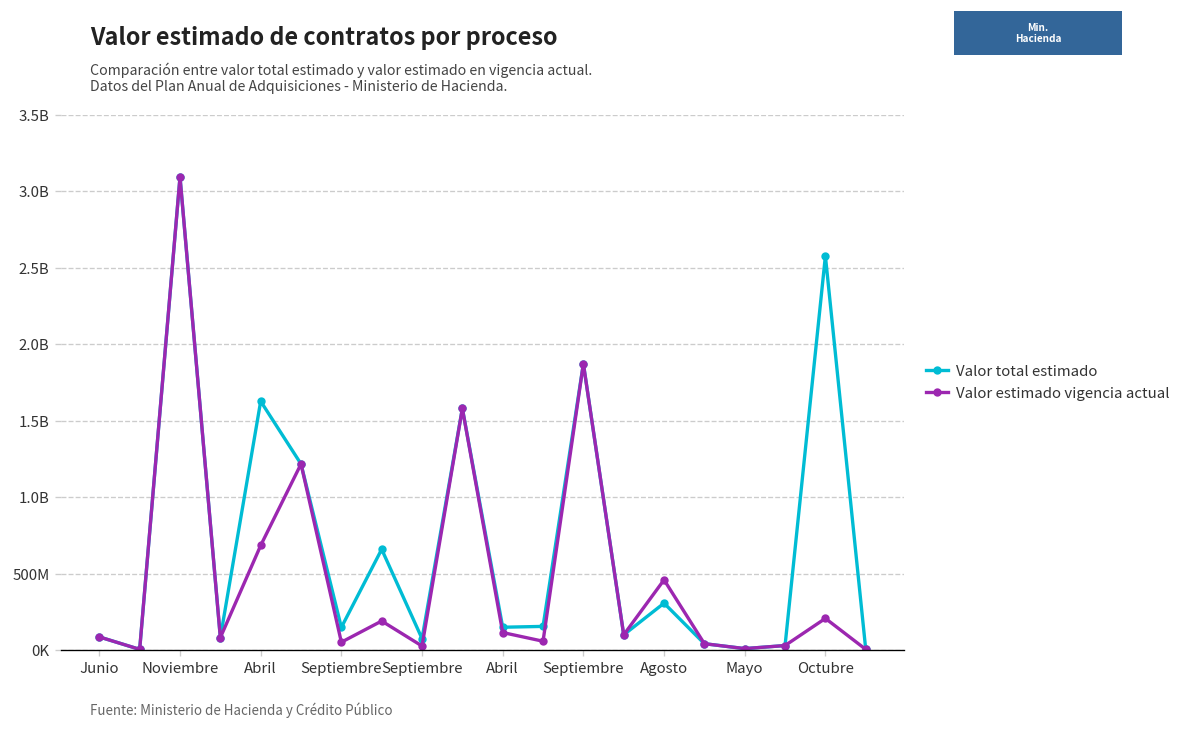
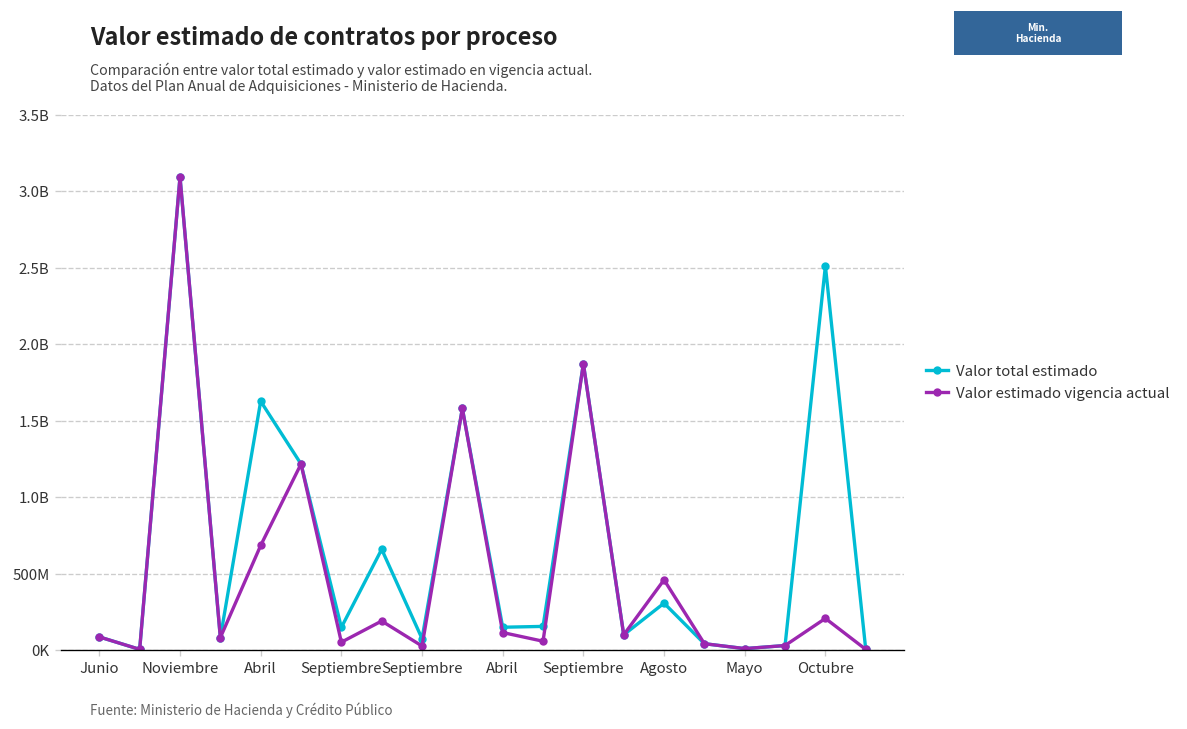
Valor total estimado, Octubre: 2580000000 -> 2510000000
